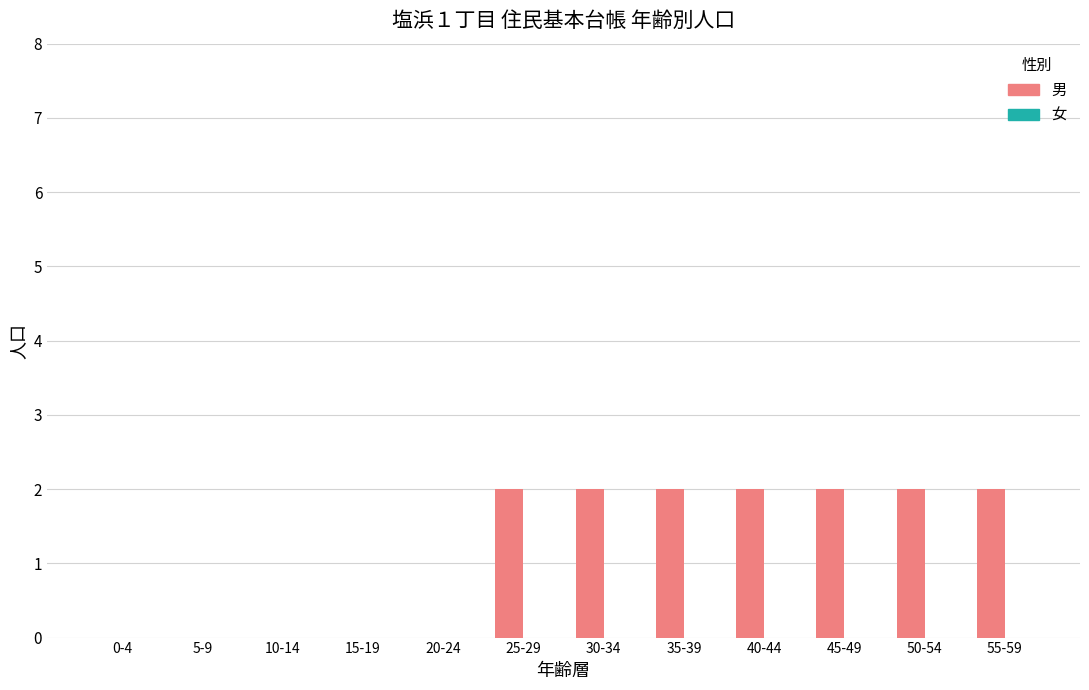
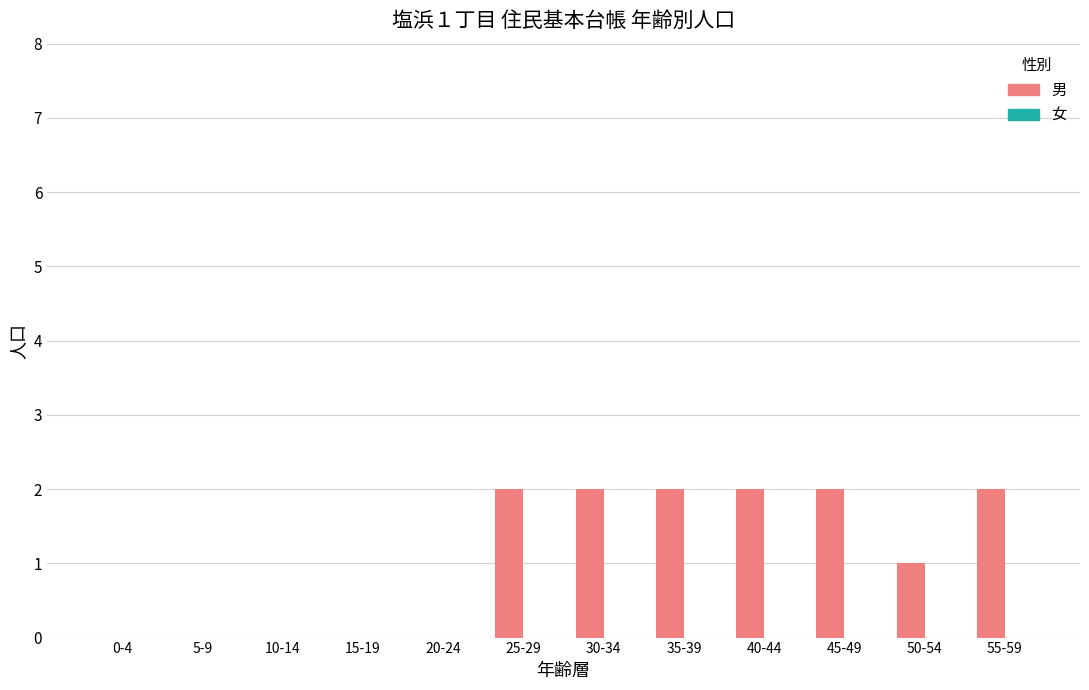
男, 50-54: 2 -> 1
